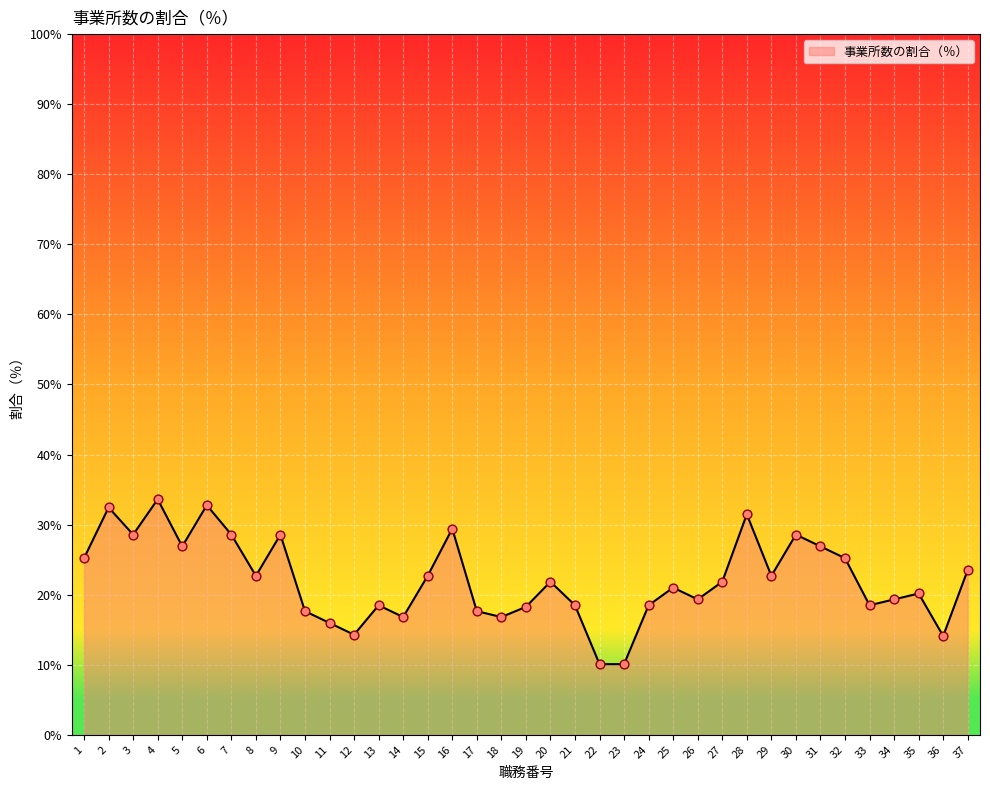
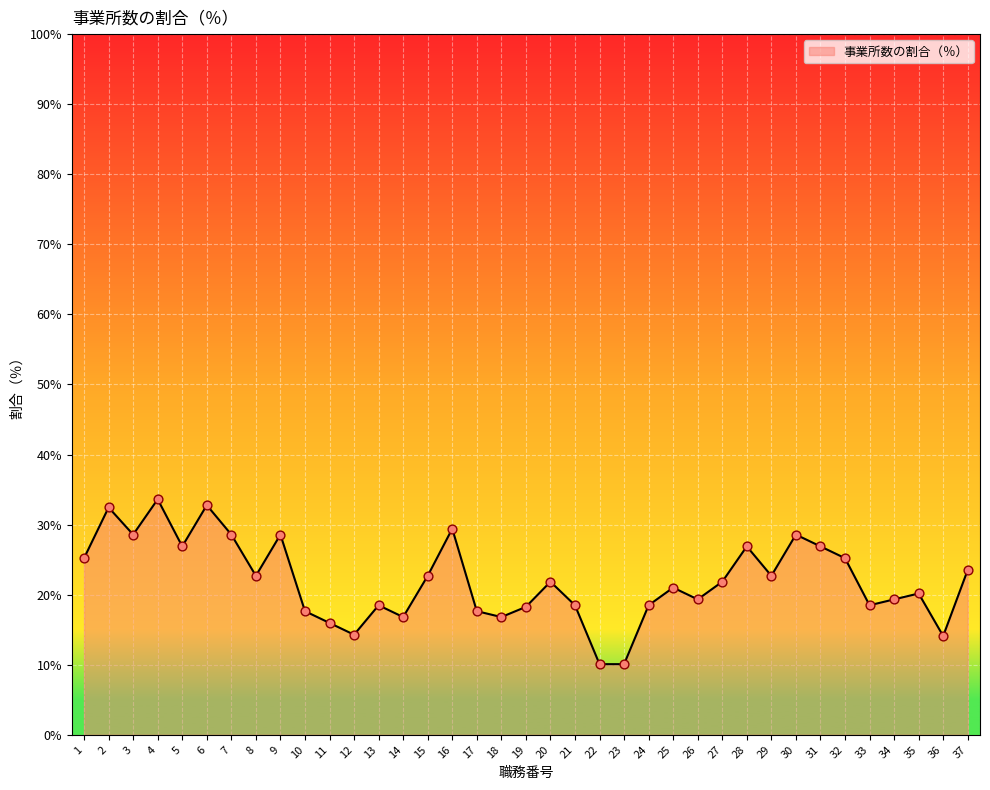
28: 31% -> 27%
